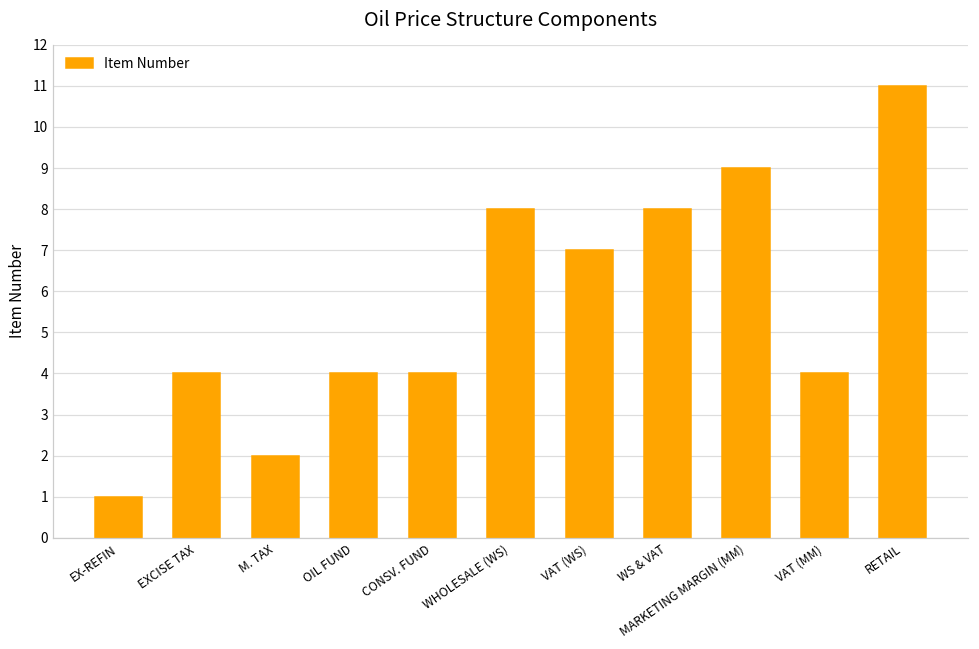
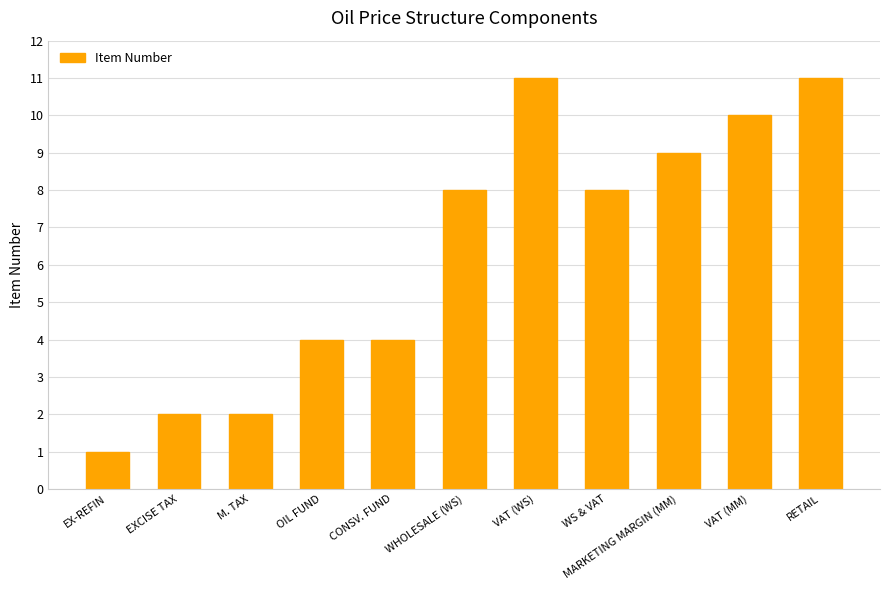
EXCISE TAX: 4 -> 2
VAT (WS): 7 -> 11
VAT (MM): 4 -> 10
